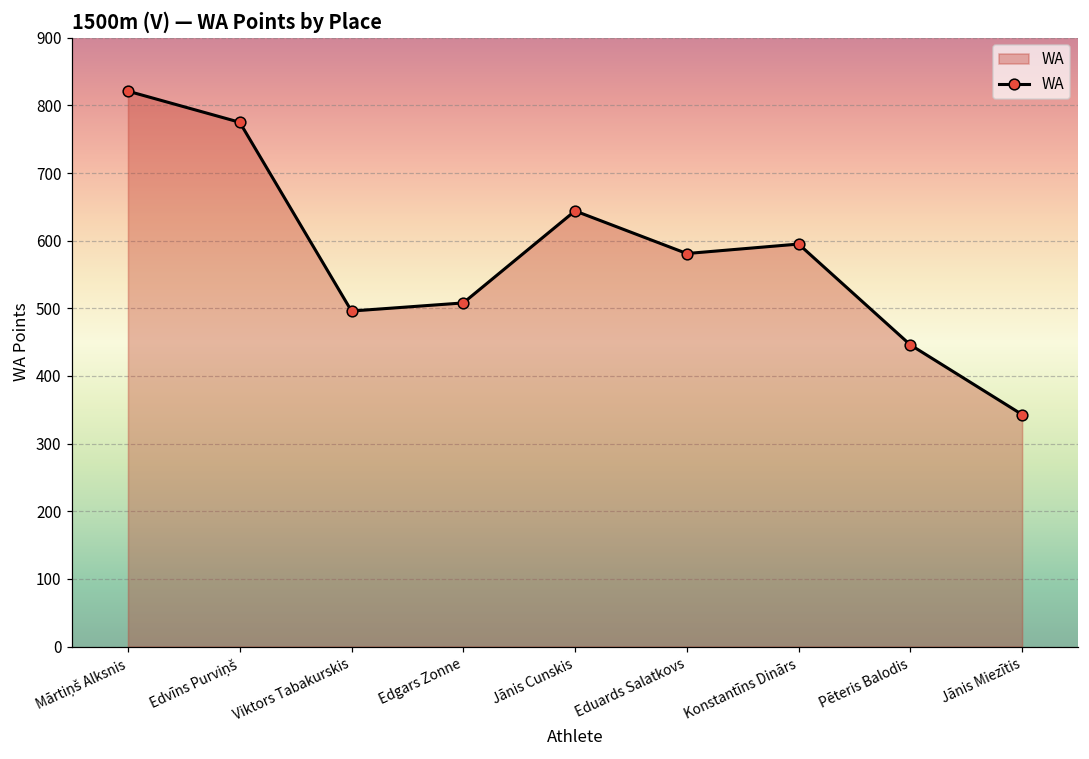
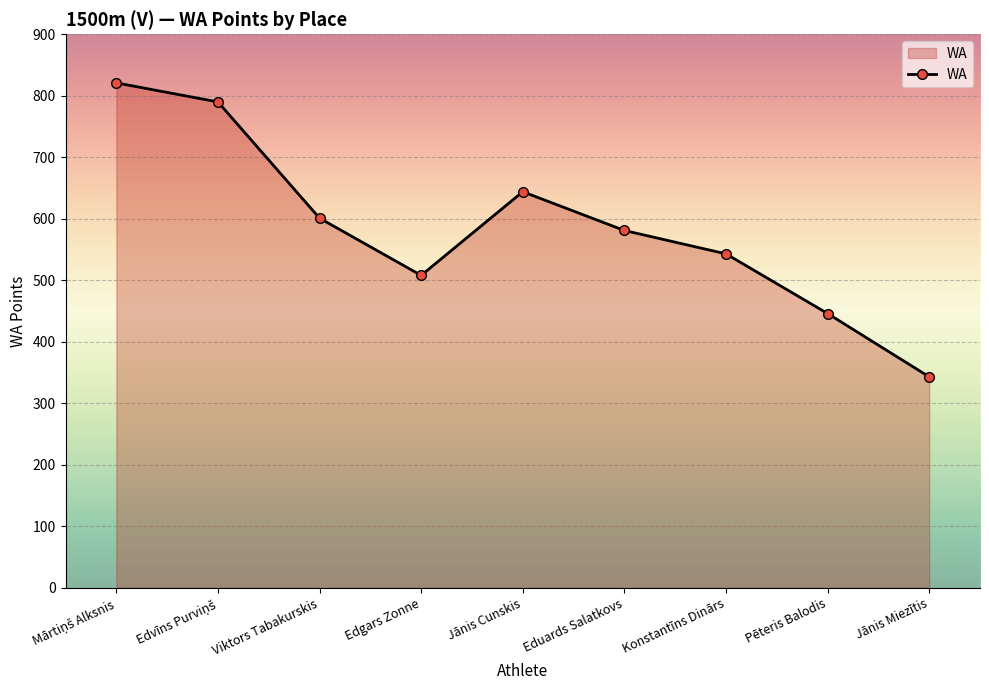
Edvīns Purviņš: 780 -> 790
Viktors Tabakurskis: 500 -> 600
Konstantīns Dinārs: 600 -> 540
